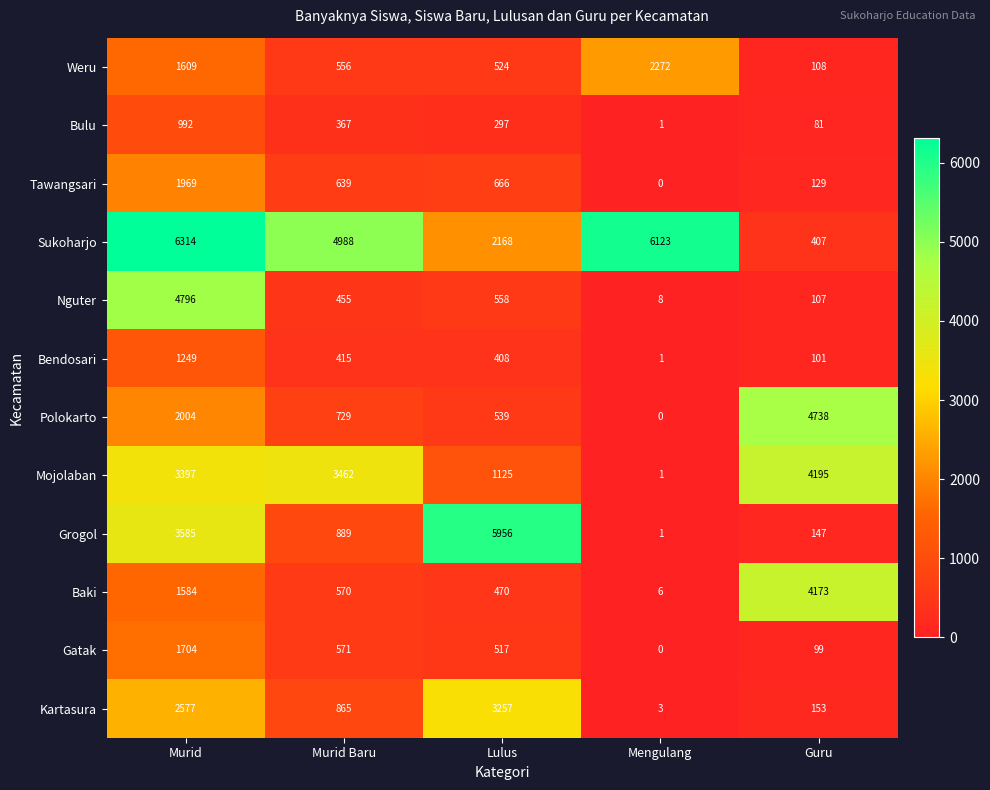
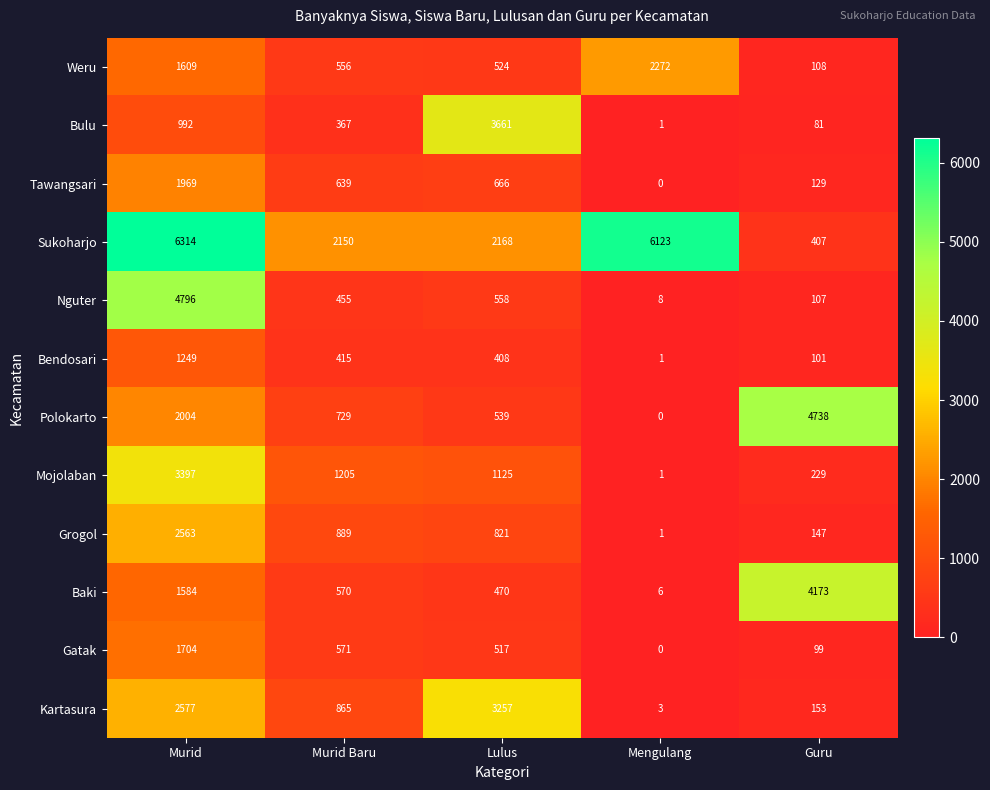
Bulu, Lulus: 297 -> 3661
Sukoharjo, Murid Baru: 4988 -> 2150
Mojolaban, Murid Baru: 3462 -> 1205
Mojolaban, Guru: 4195 -> 229
Grogol, Murid: 3585 -> 2563
Grogol, Lulus: 5956 -> 821
